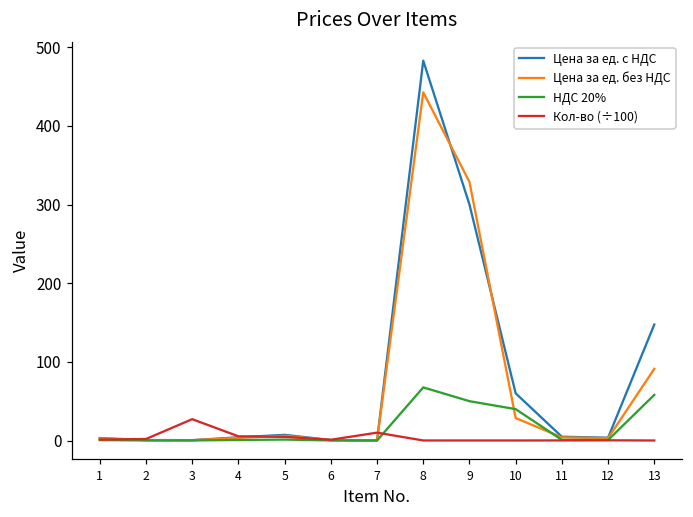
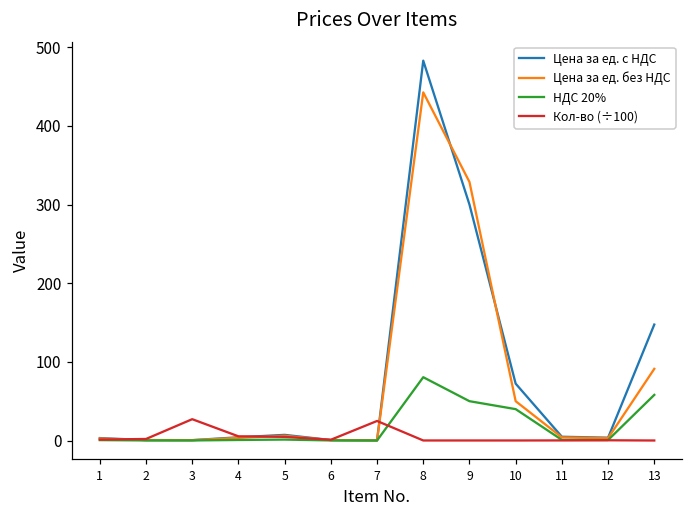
Кол-во (÷100), 7: 10 -> 20
НДС 20%, 8: 70 -> 80
Цена за ед. с НДС, 10: 60 -> 70
Цена за ед. без НДС, 10: 30 -> 50
